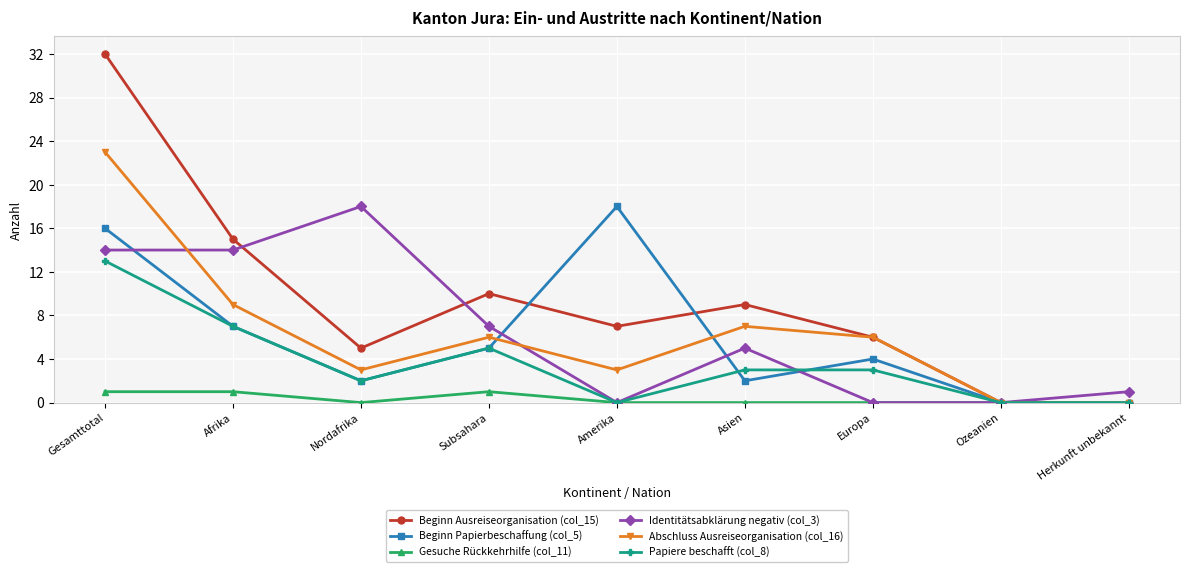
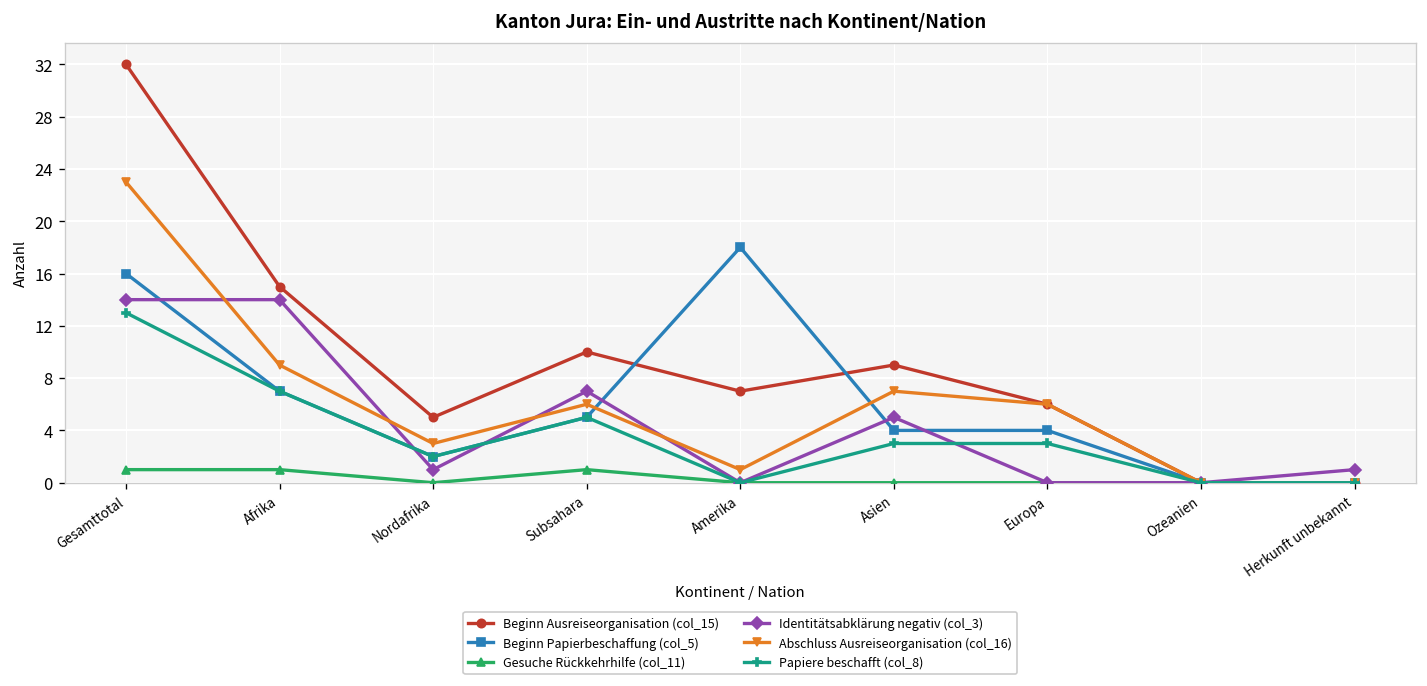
Identitätsabklärung negativ (col_3), Nordafrika: 18 -> 1
Abschluss Ausreiseorganisation (col_16), Amerika: 3 -> 1
Beginn Papierbeschaffung (col_5), Asien: 2 -> 4
